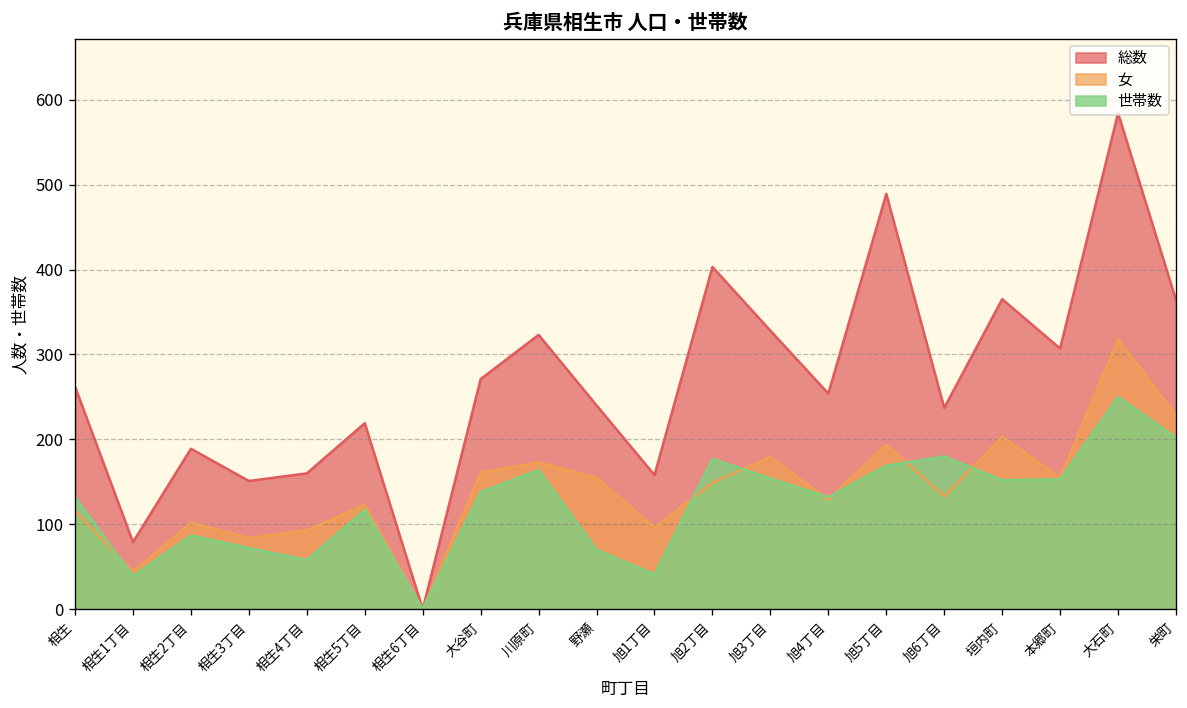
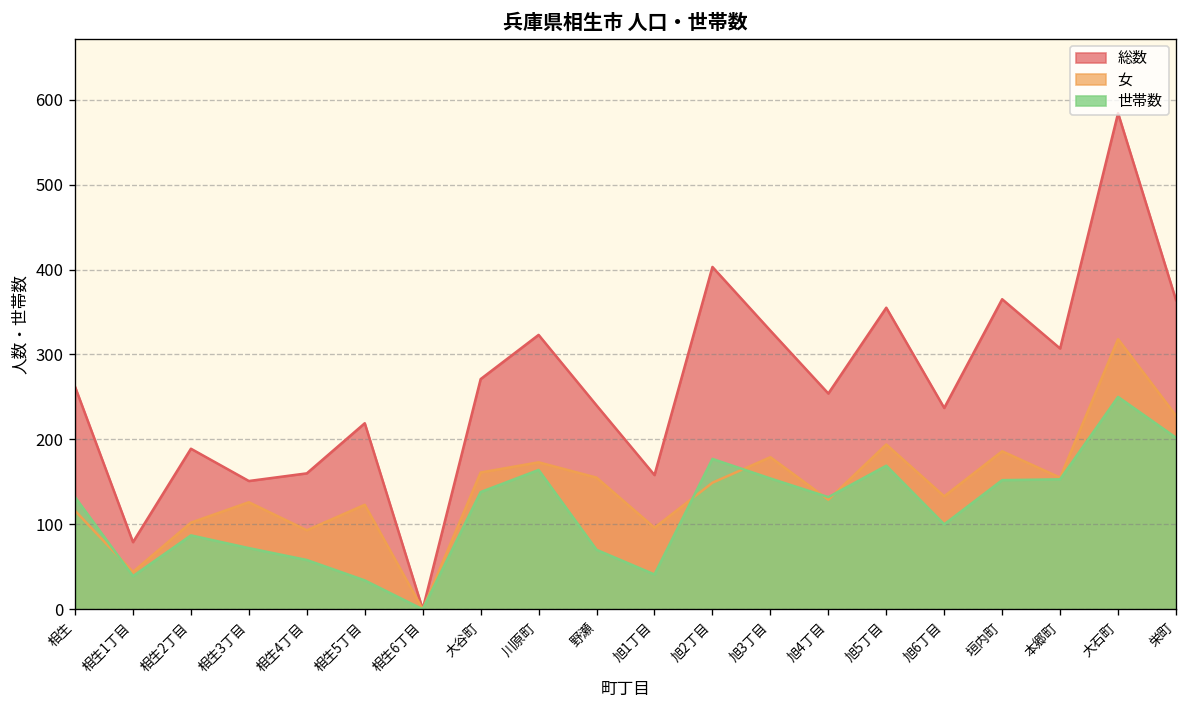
女, 相生3丁目: 80 -> 130
世帯数, 相生5丁目: 120 -> 30
総数, 旭5丁目: 490 -> 360
世帯数, 旭6丁目: 180 -> 100
女, 垣内町: 200 -> 190
